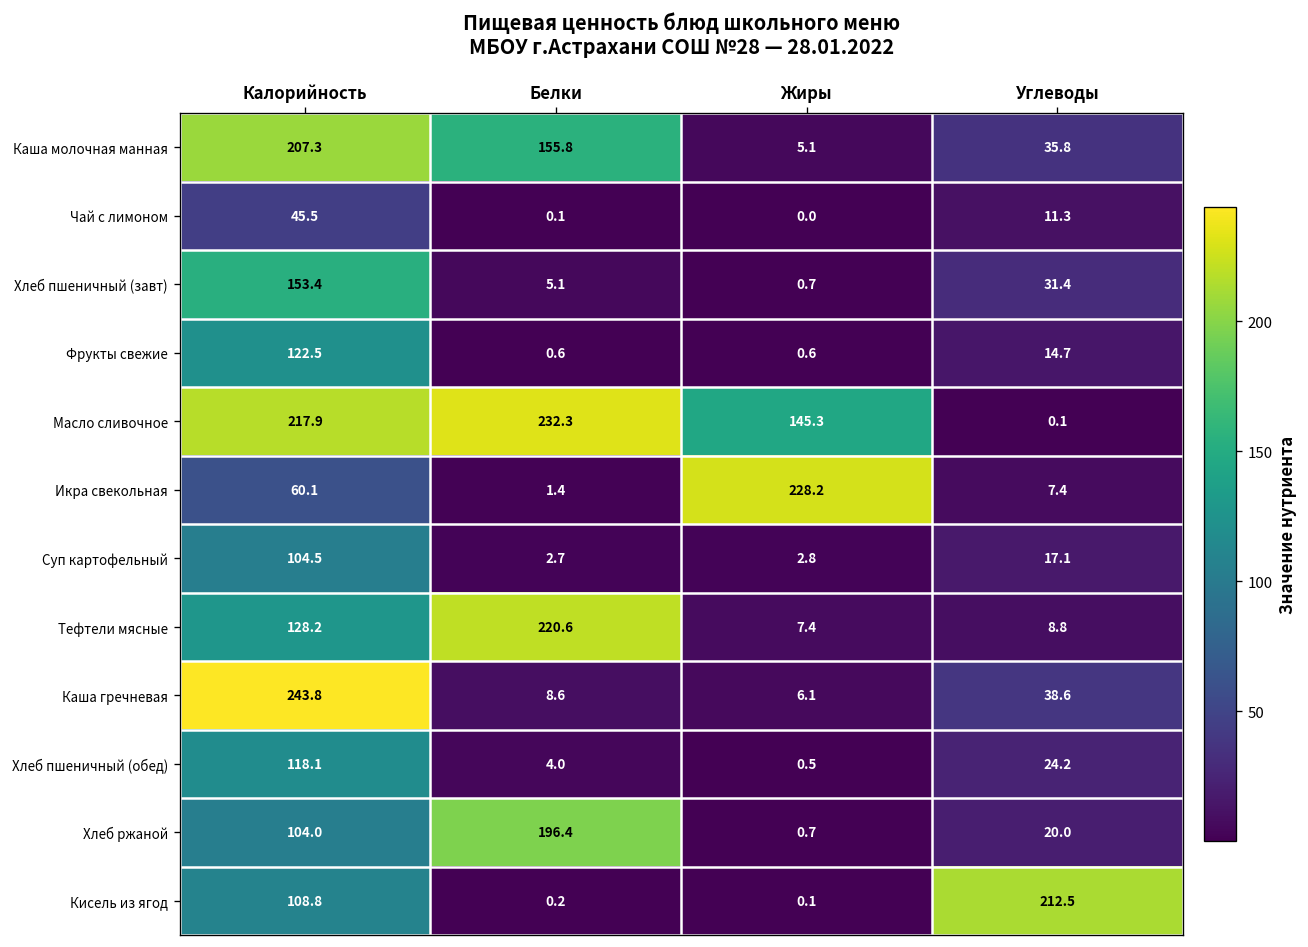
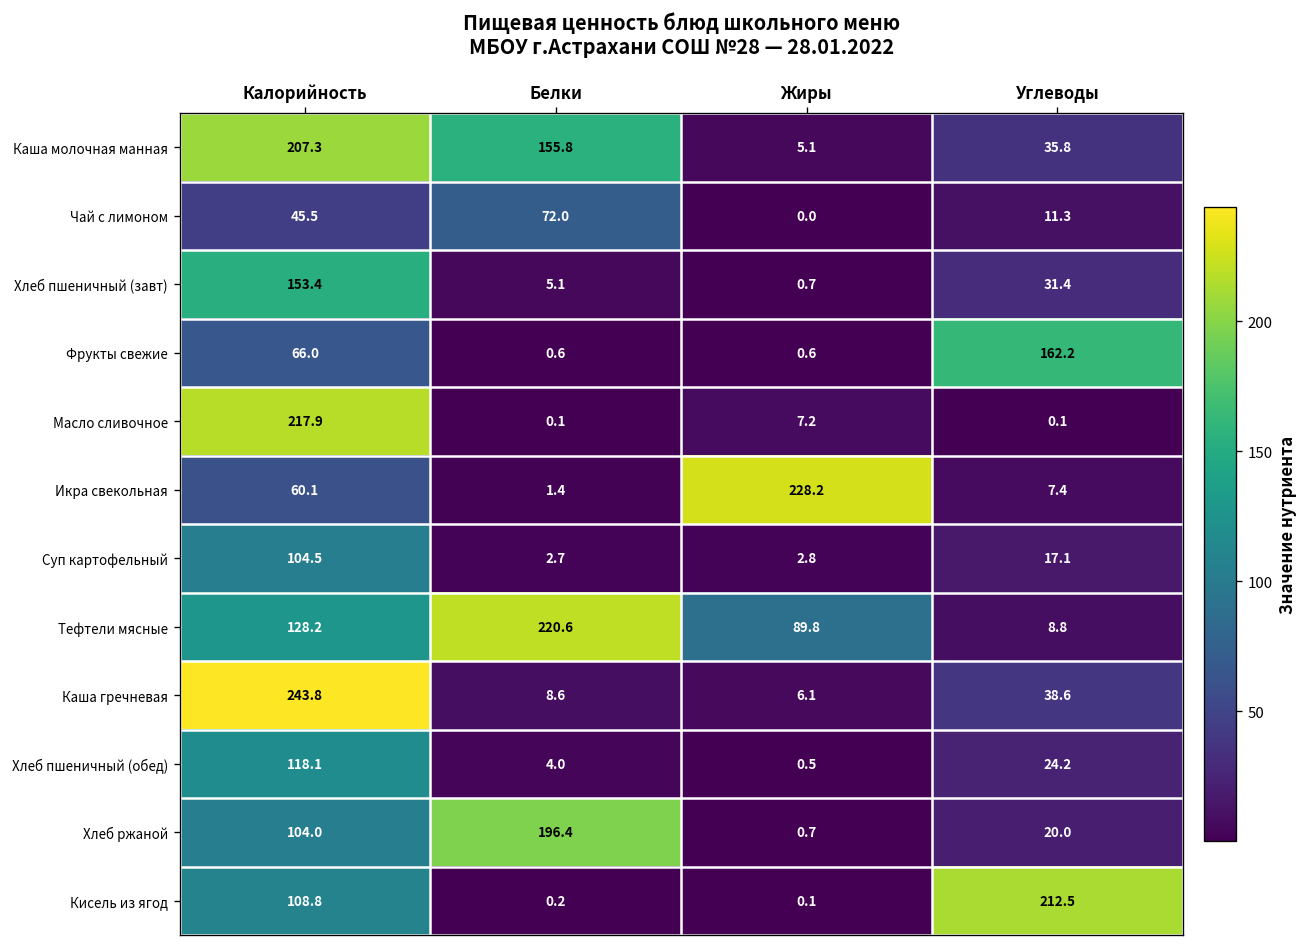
Чай с лимоном, Белки: 0.1 -> 72.0
Фрукты свежие, Калорийность: 122.5 -> 66.0
Фрукты свежие, Углеводы: 14.7 -> 162.2
Масло сливочное, Белки: 232.3 -> 0.1
Масло сливочное, Жиры: 145.3 -> 7.2
Тефтели мясные, Жиры: 7.4 -> 89.8
